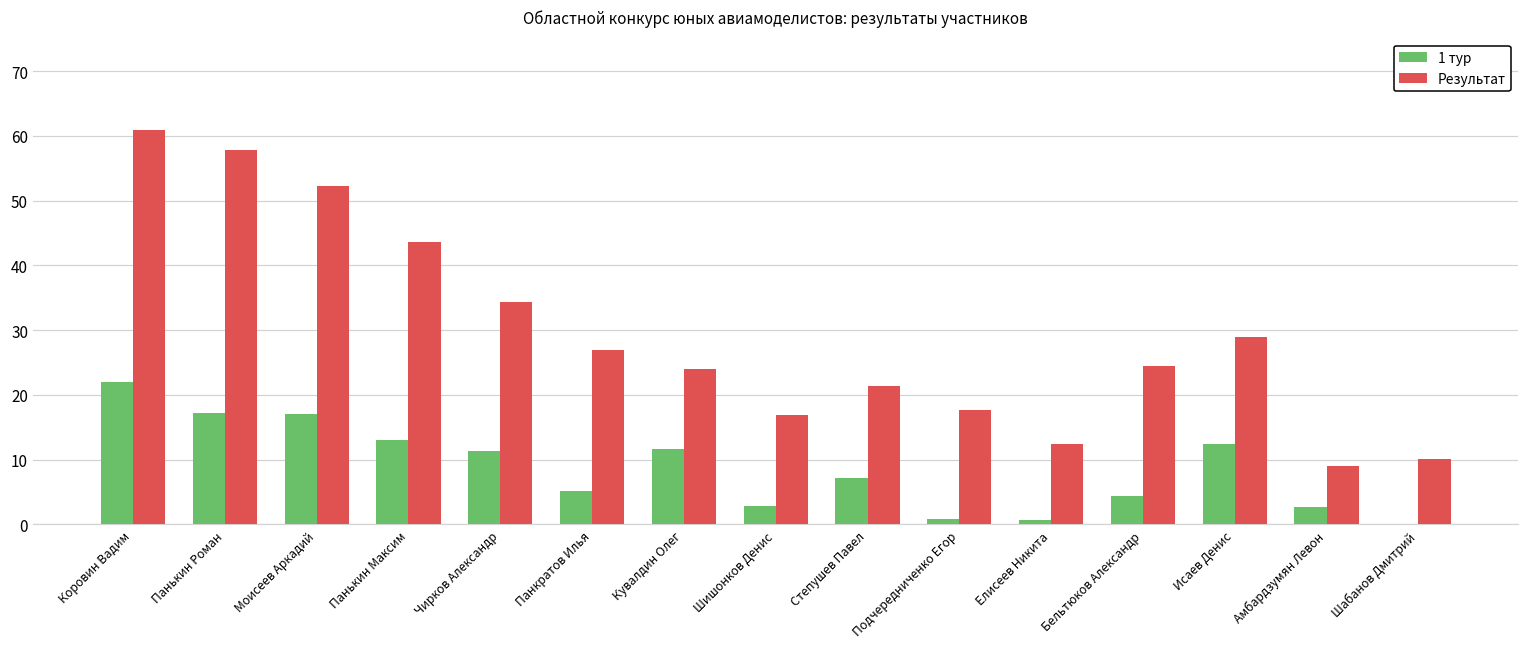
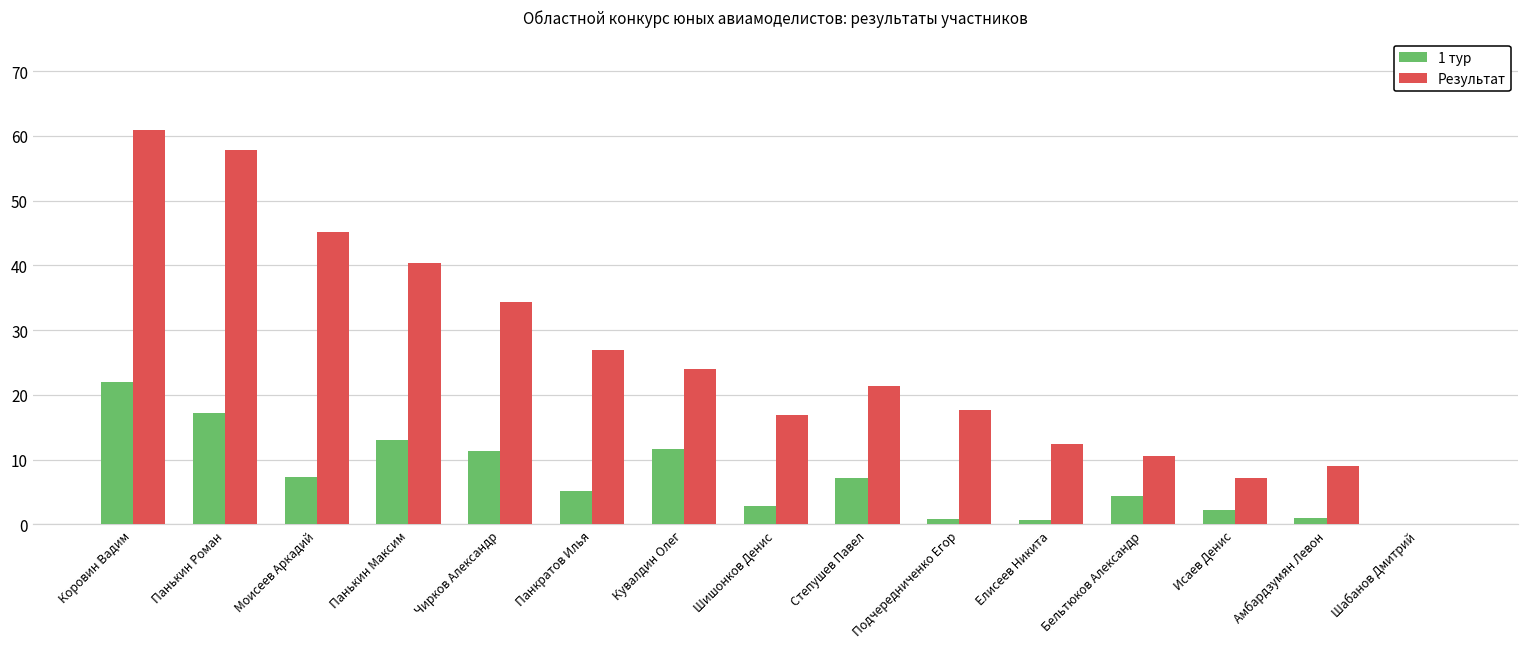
1 тур, Моисеев Аркадий: 17 -> 7
Результат, Моисеев Аркадий: 52 -> 45
Результат, Панькин Максим: 44 -> 40
Результат, Бельтюков Александр: 24 -> 10
1 тур, Исаев Денис: 12 -> 2
Результат, Исаев Денис: 29 -> 7
1 тур, Амбардзумян Левон: 3 -> 1
Результат, Шабанов Дмитрий: 10 -> 0
